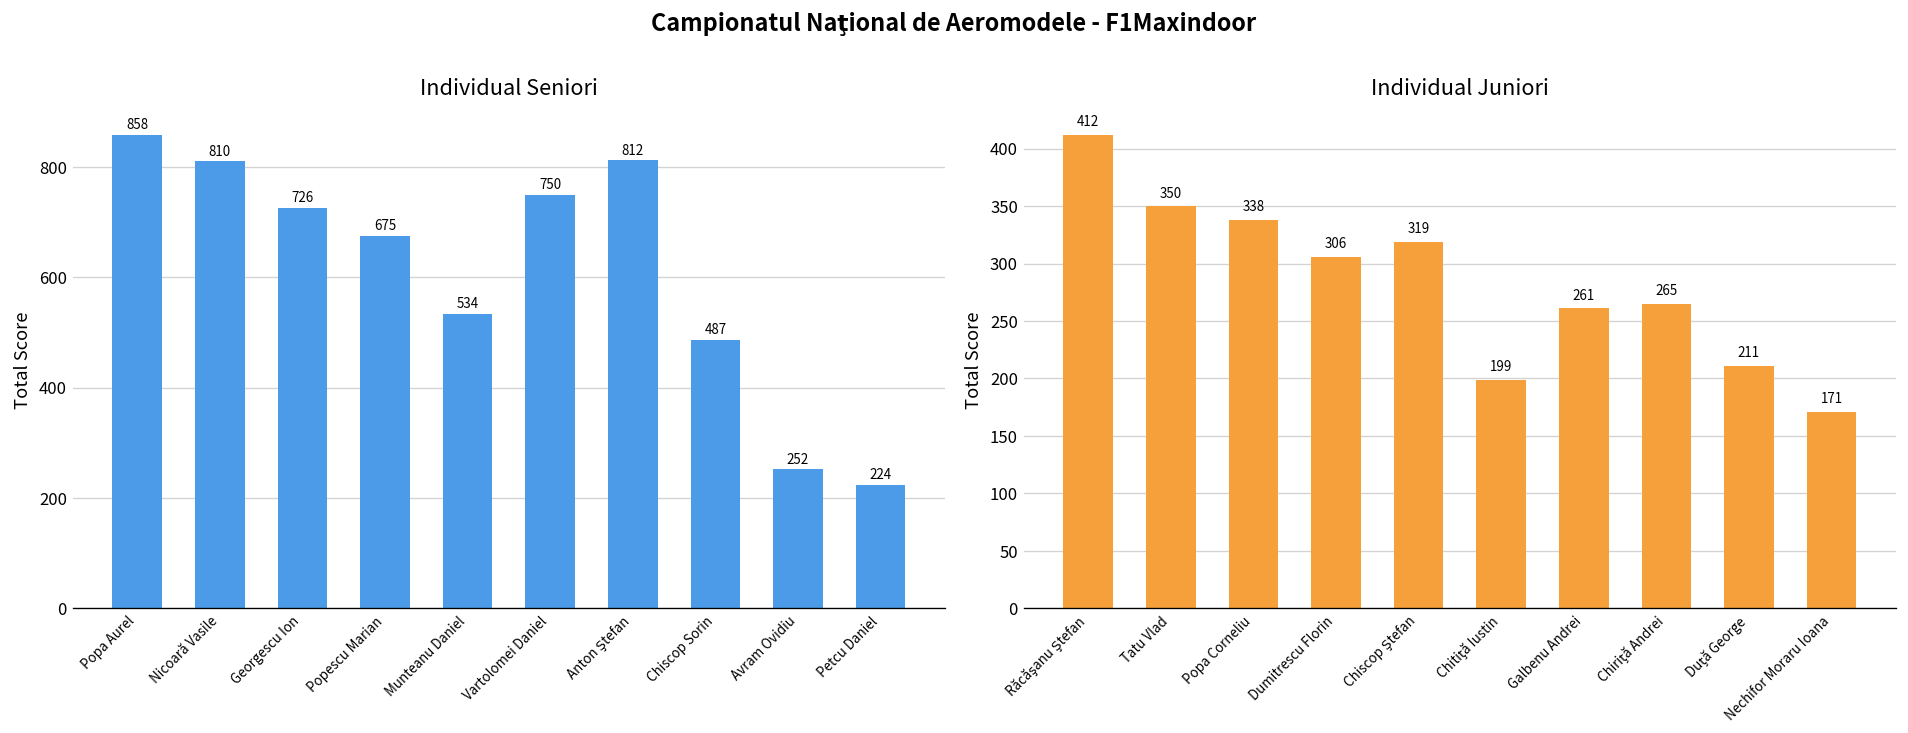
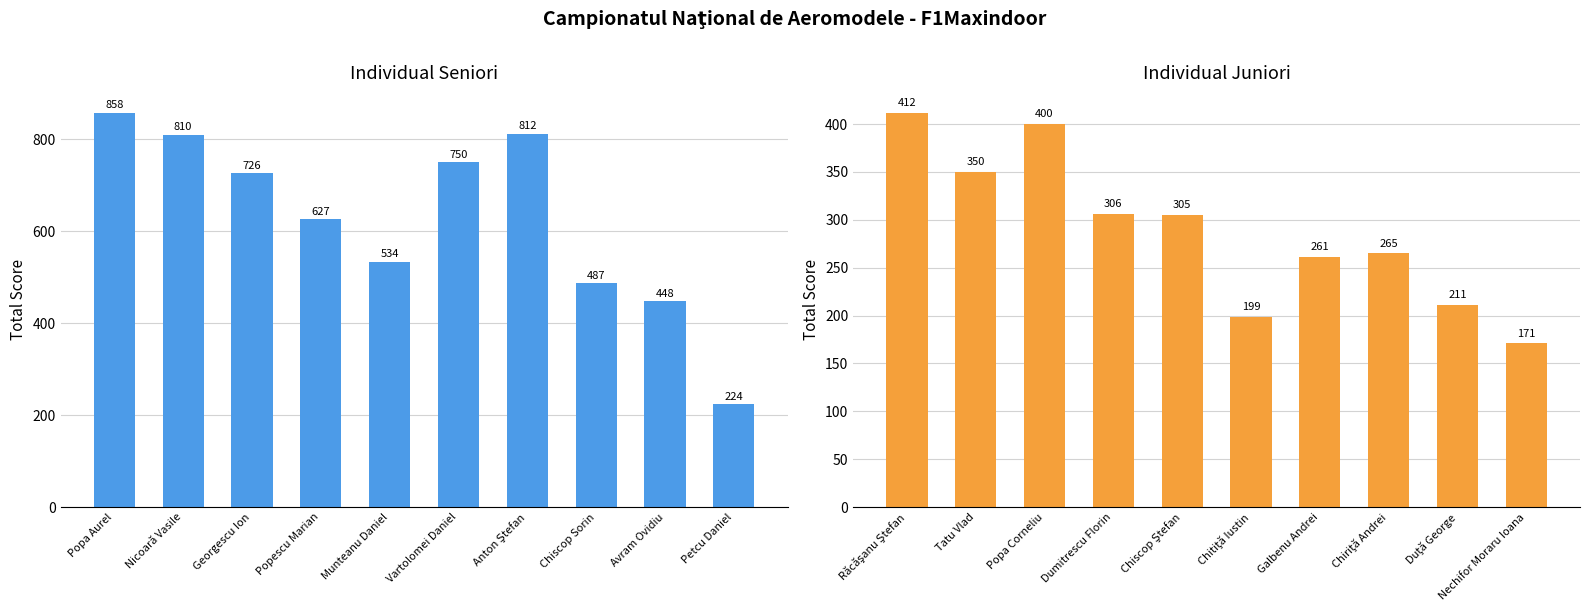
Individual Seniori, Popescu Marian: 675 -> 627
Individual Seniori, Avram Ovidiu: 252 -> 448
Individual Juniori, Popa Corneliu: 338 -> 400
Individual Juniori, Chiscop Ştefan: 319 -> 305
